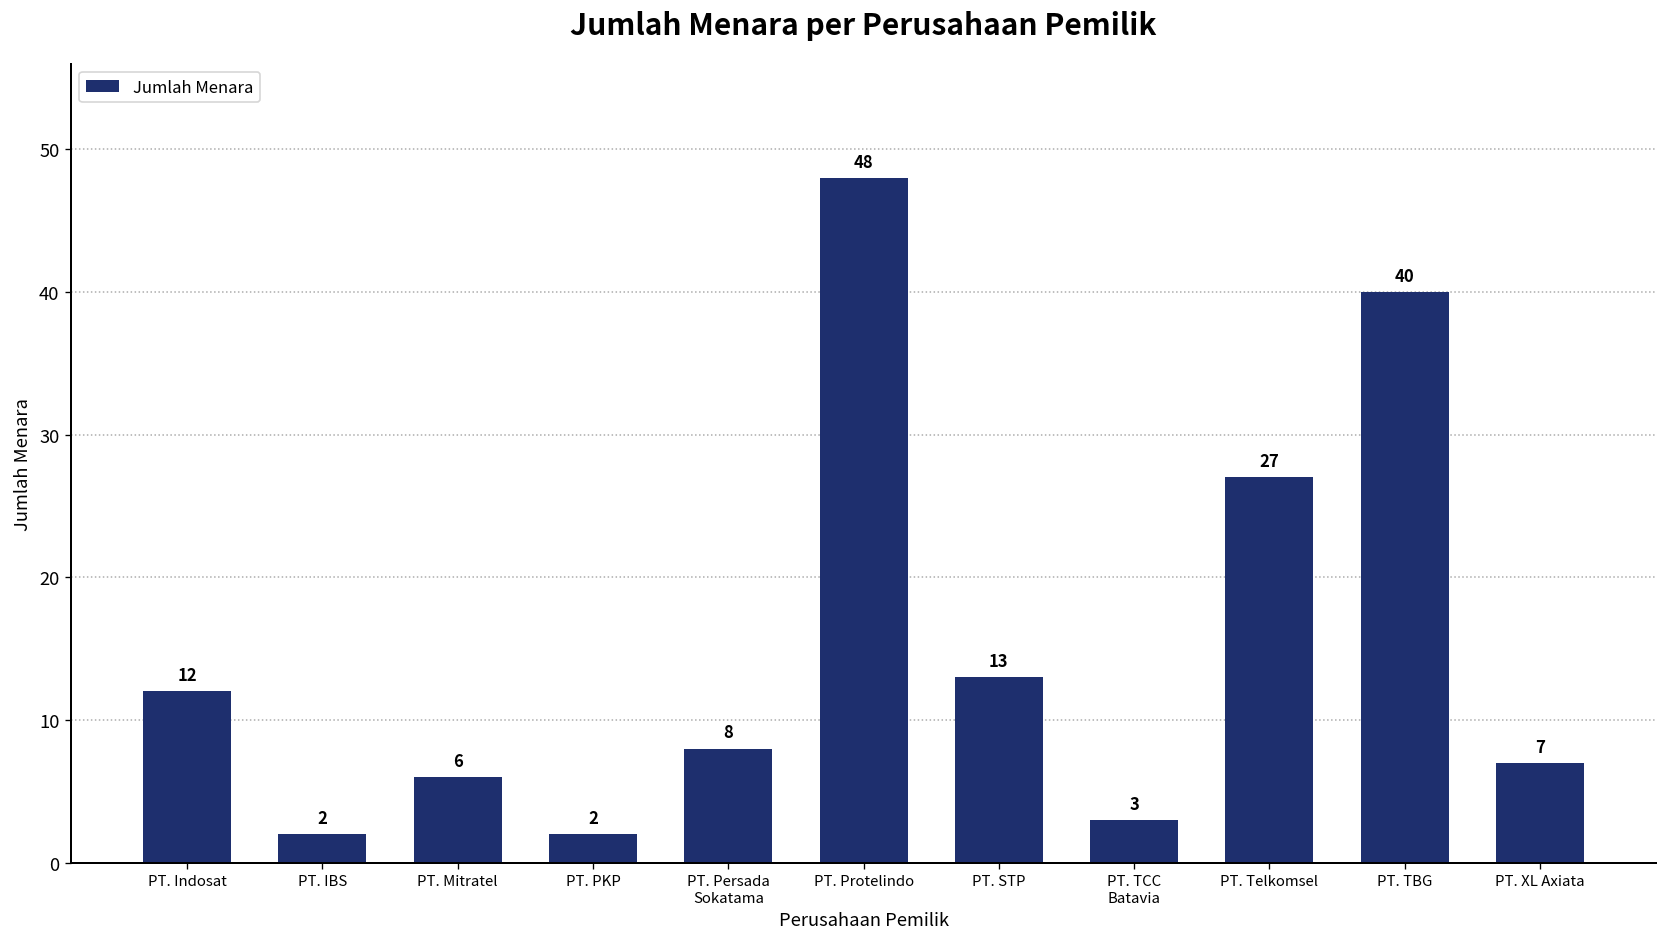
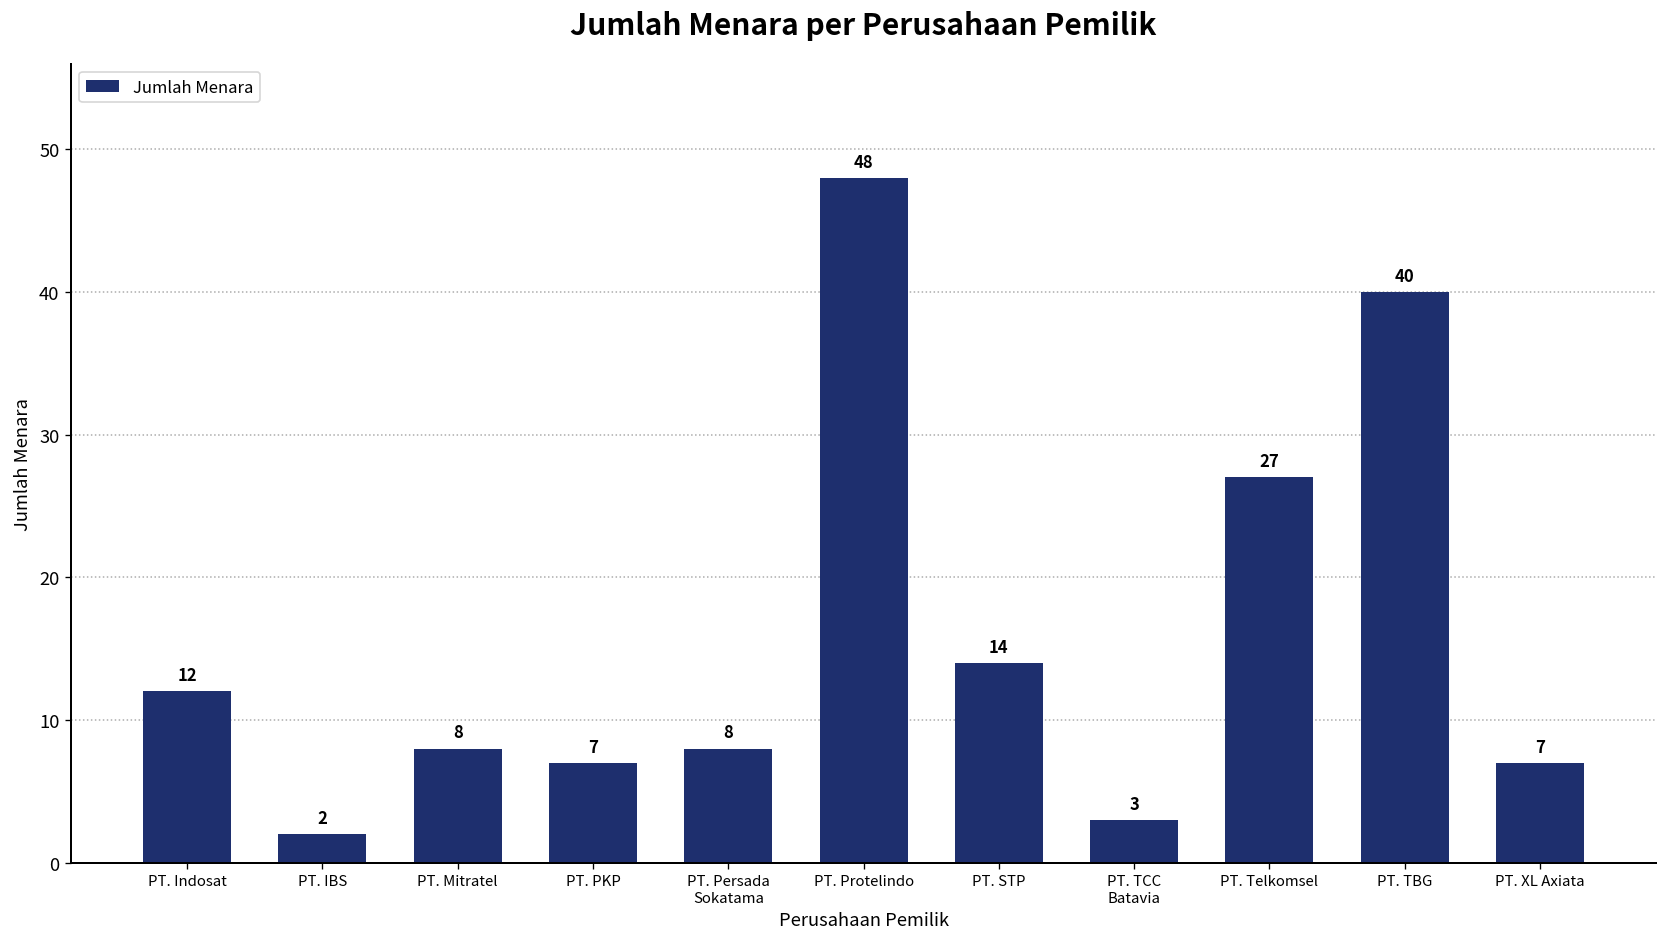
PT. Mitratel: 6 -> 8
PT. PKP: 2 -> 7
PT. STP: 13 -> 14
